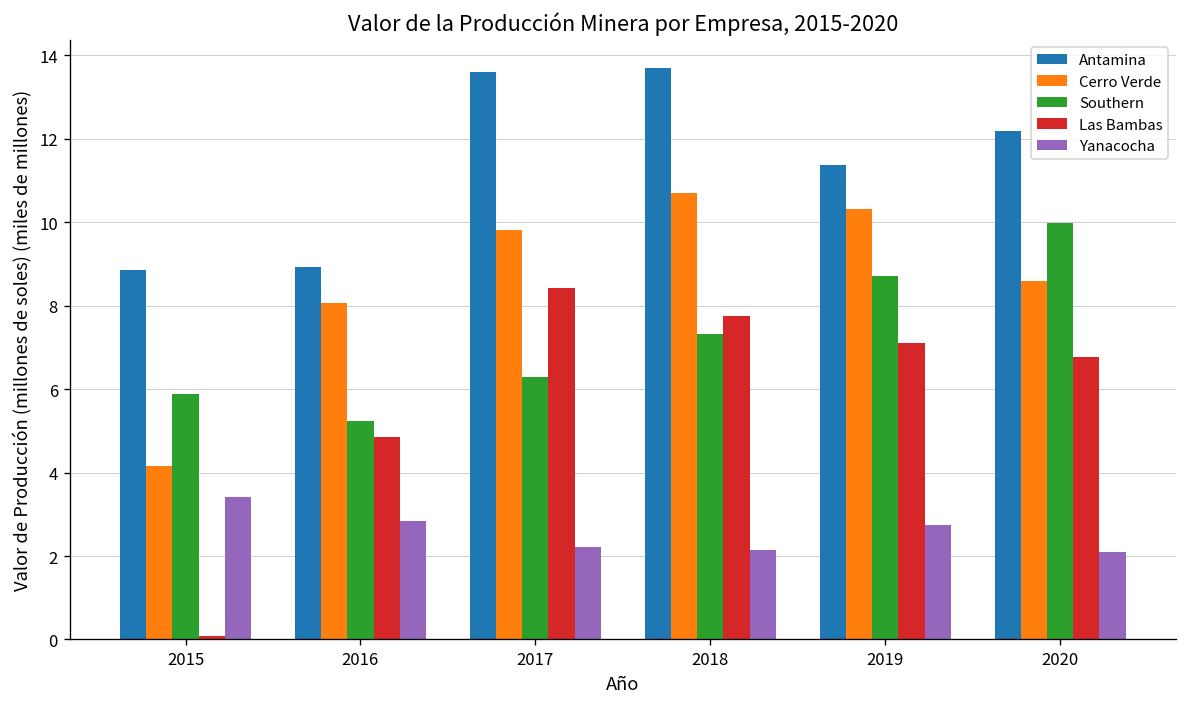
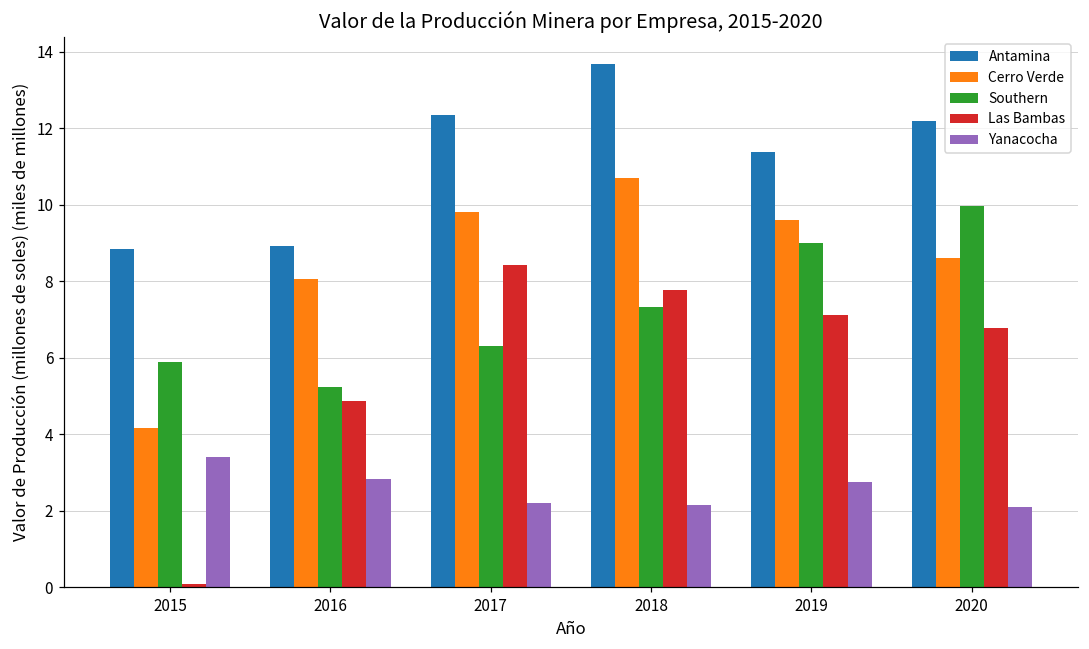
Antamina, 2017: 13.6 -> 12.3
Cerro Verde, 2019: 10.3 -> 9.6
Southern, 2019: 8.7 -> 9.0
